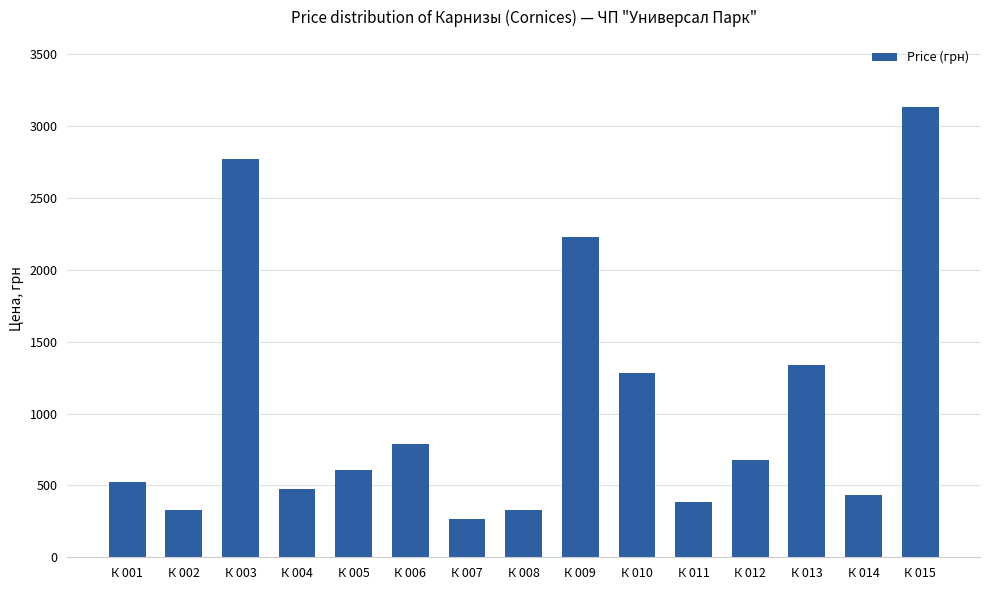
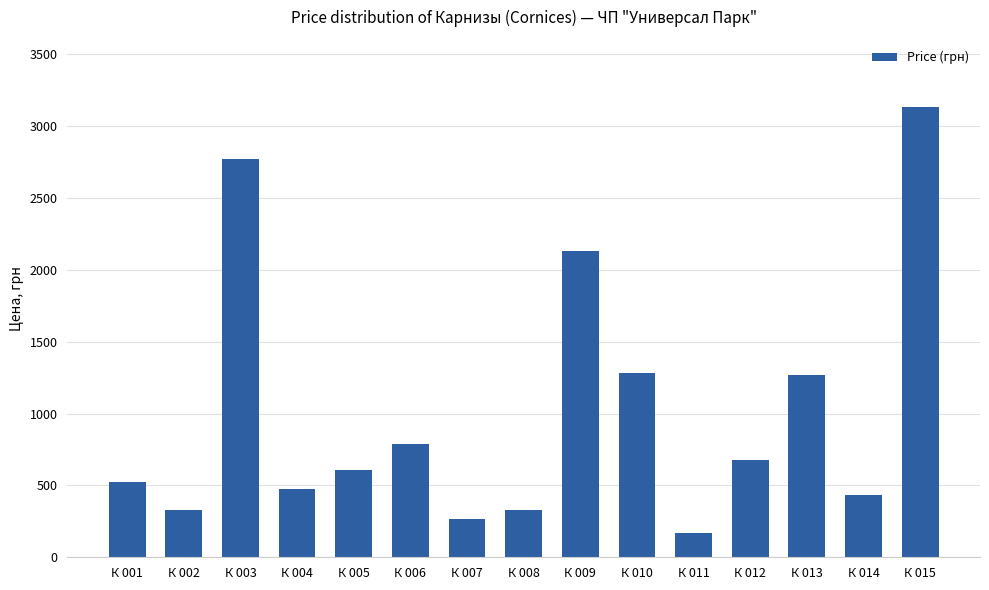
К 009: 2230 -> 2130
К 011: 380 -> 170
К 013: 1340 -> 1270
